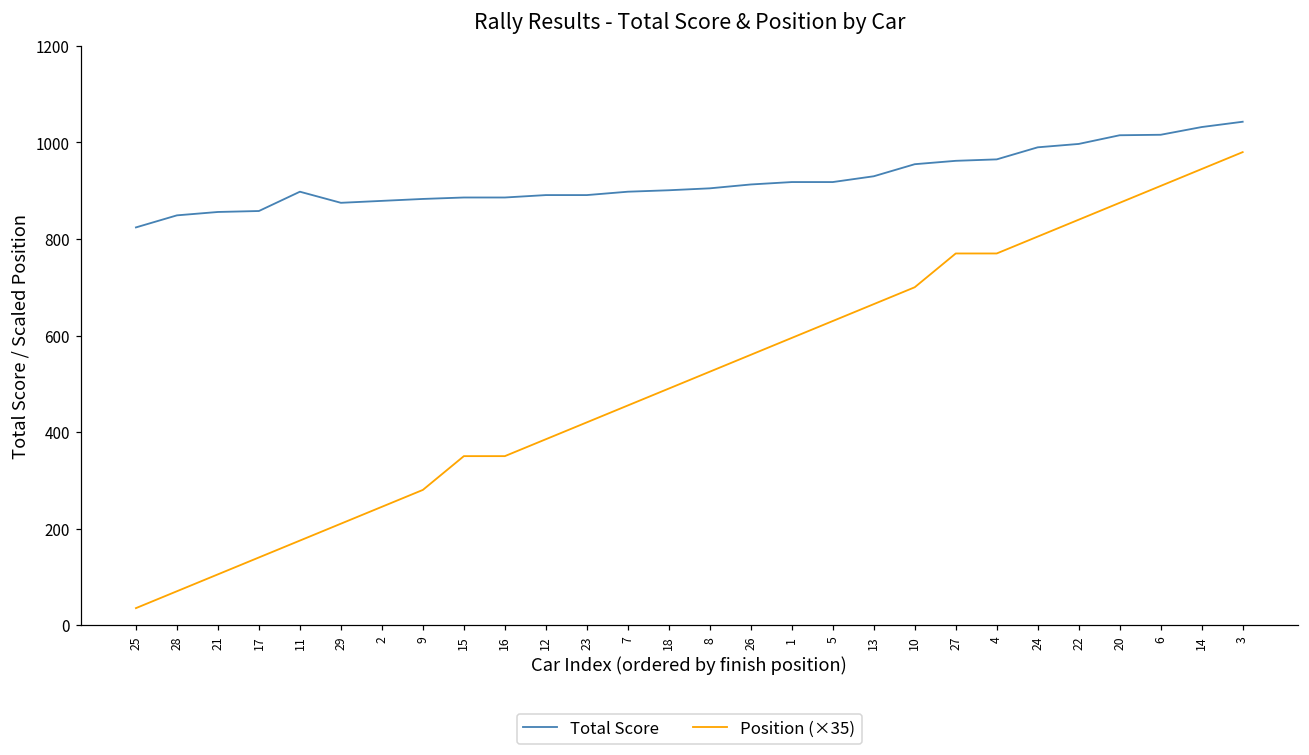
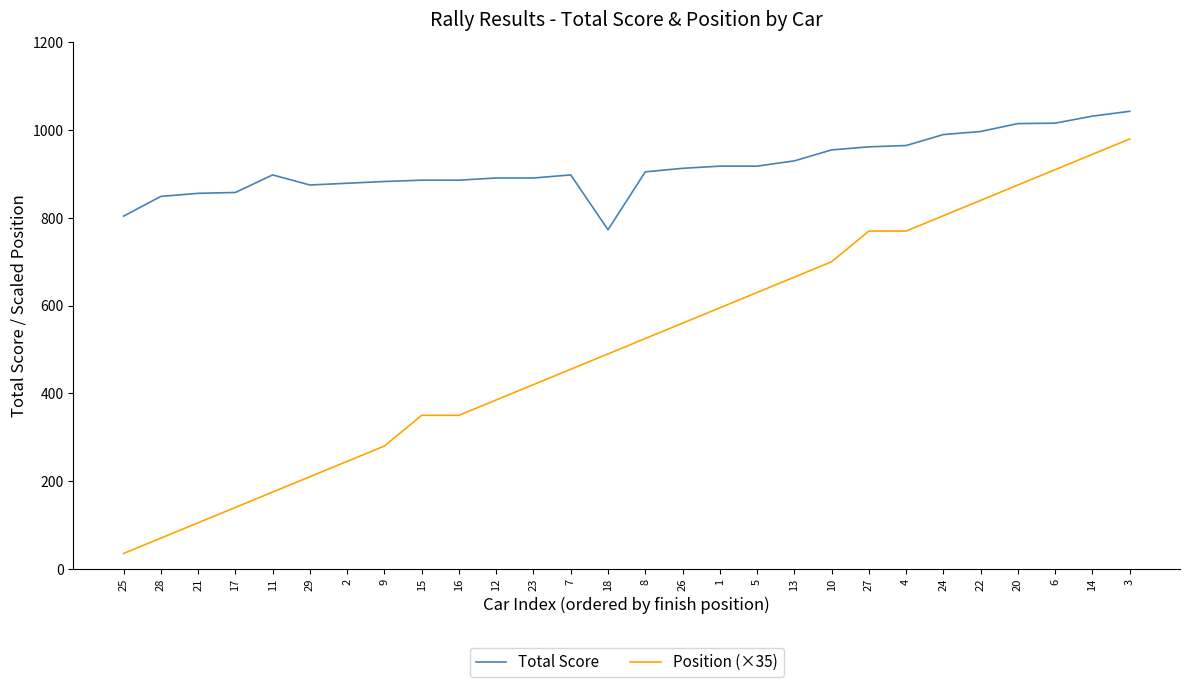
Total Score, 25: 820 -> 800
Total Score, 18: 900 -> 770
